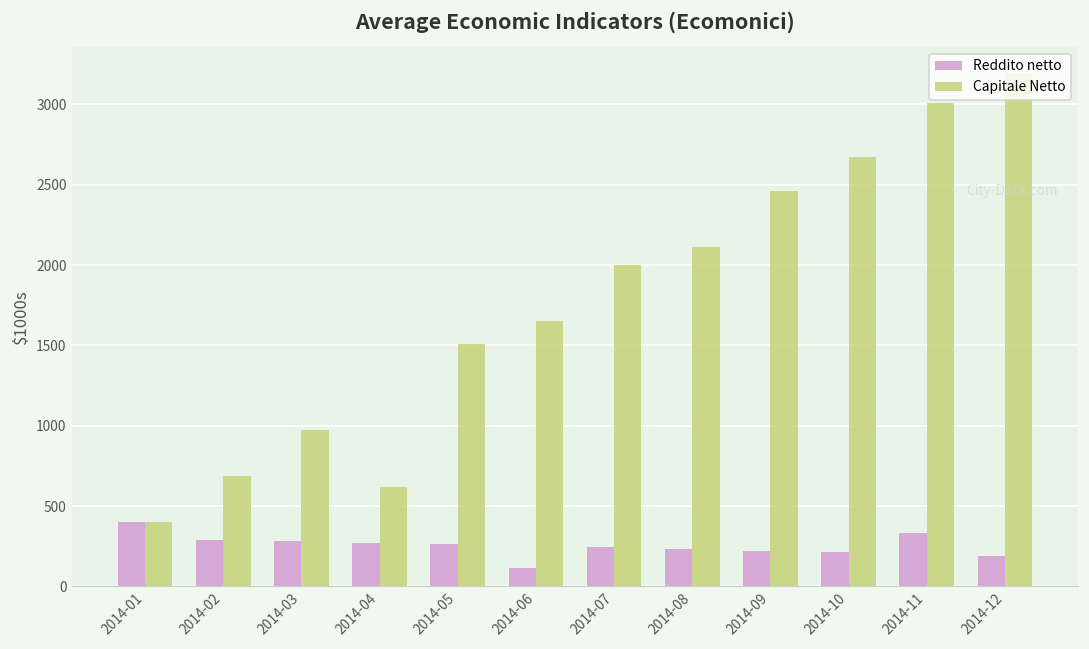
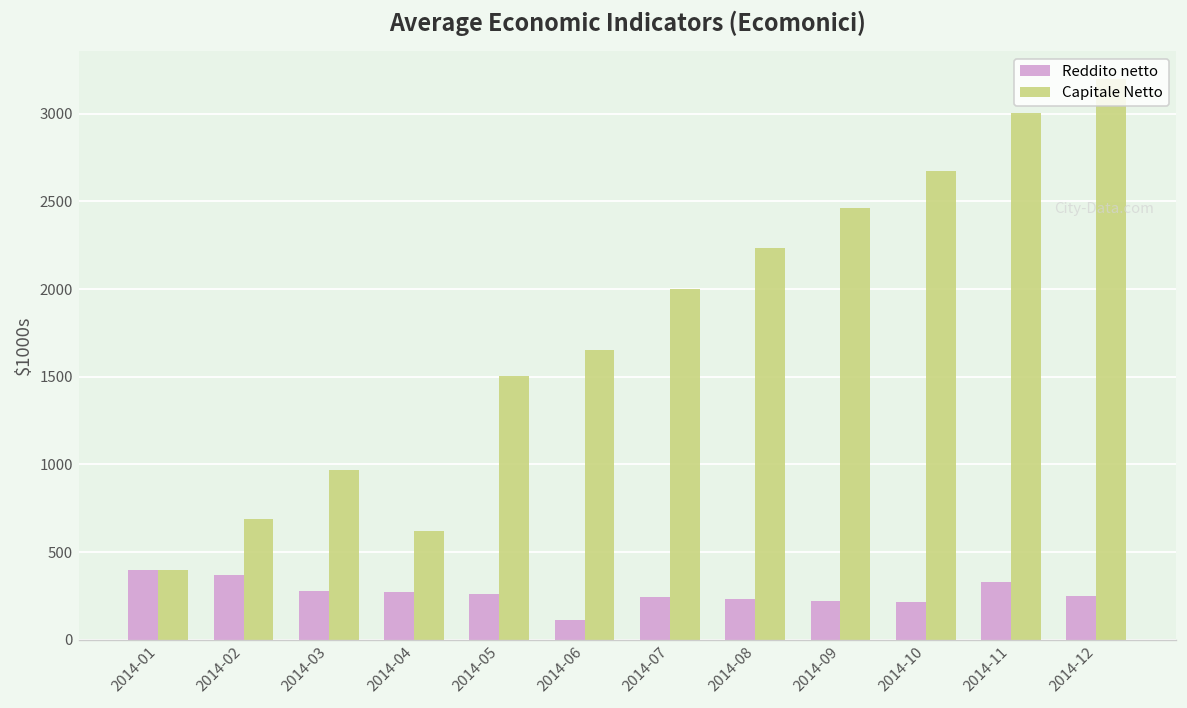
Reddito netto, 2014-02: 290 -> 370
Capitale Netto, 2014-08: 2110 -> 2240
Reddito netto, 2014-12: 190 -> 250
